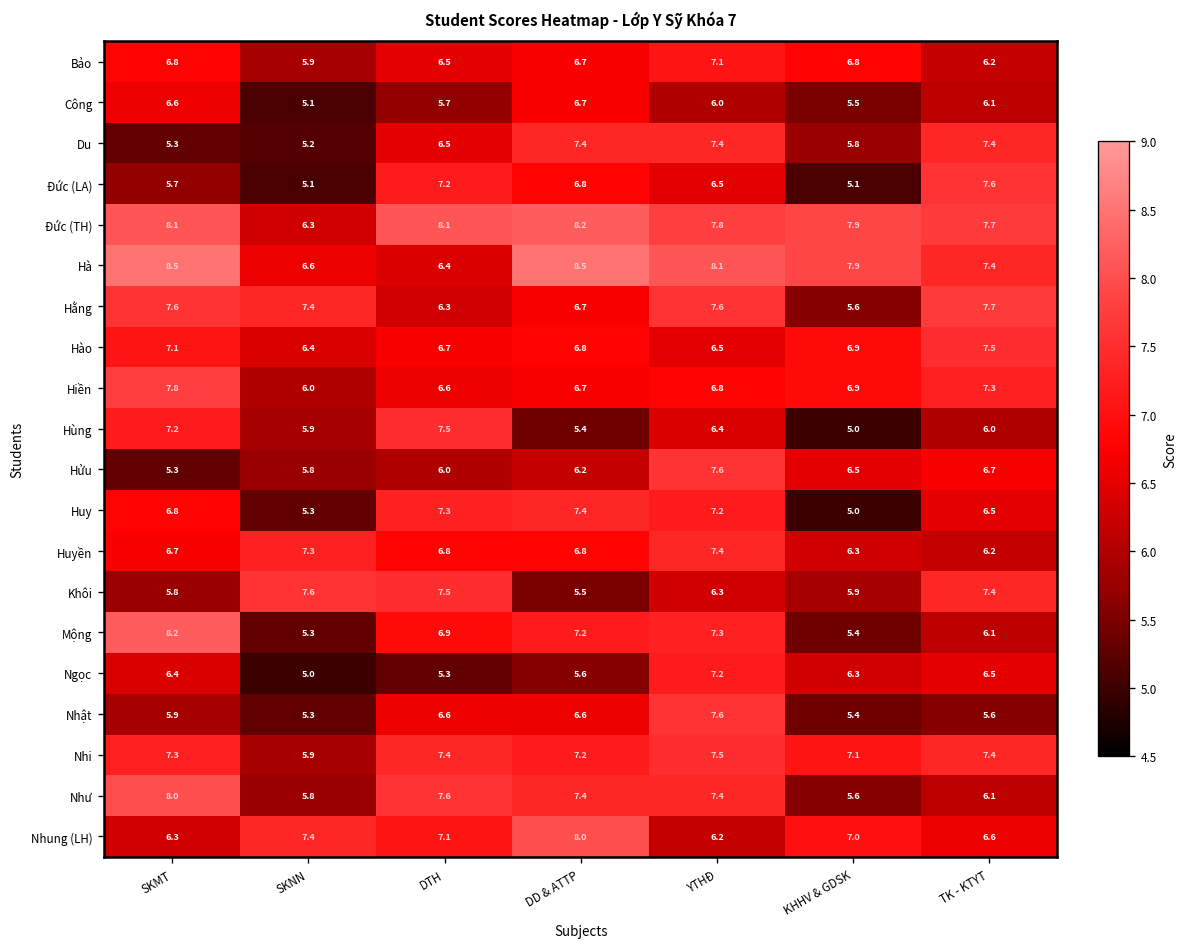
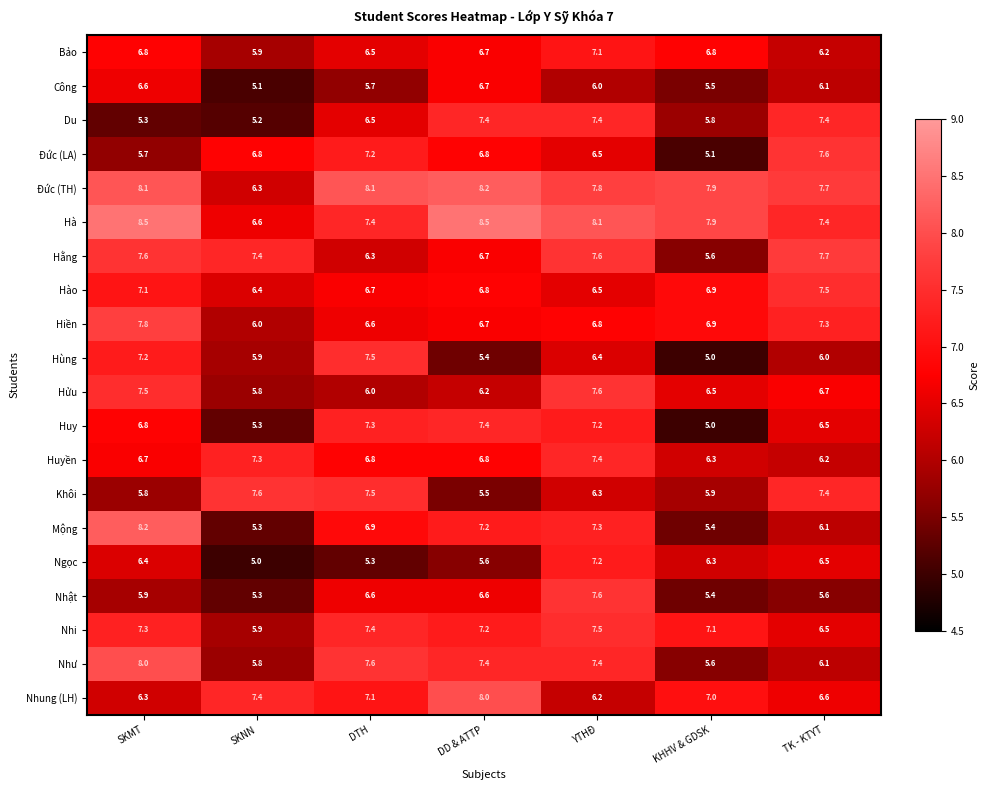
Đức (LA), SKNN: 5.1 -> 6.8
Hà, DTH: 6.4 -> 7.4
Hửu, SKMT: 5.3 -> 7.5
Nhi, TK - KTYT: 7.4 -> 6.5
